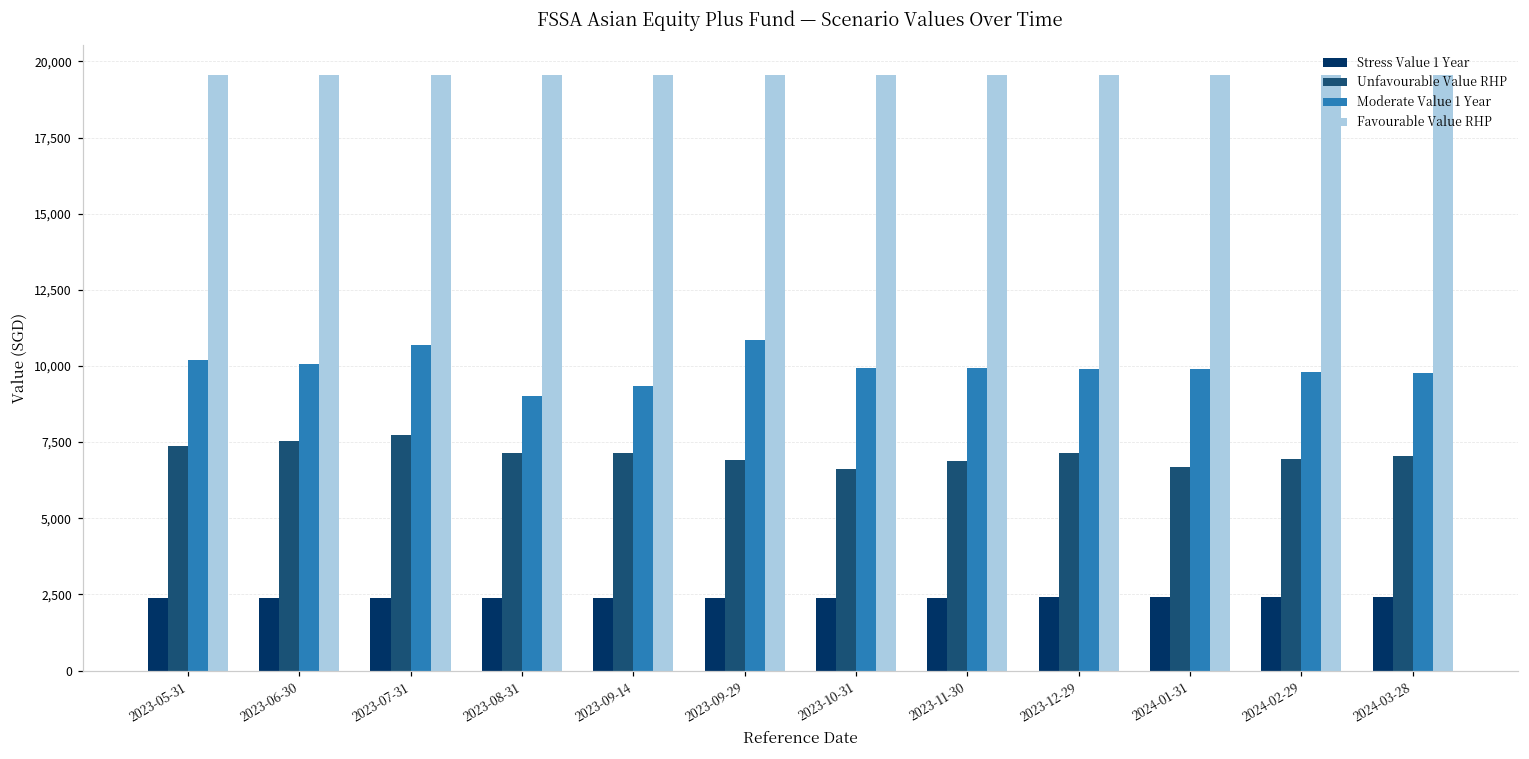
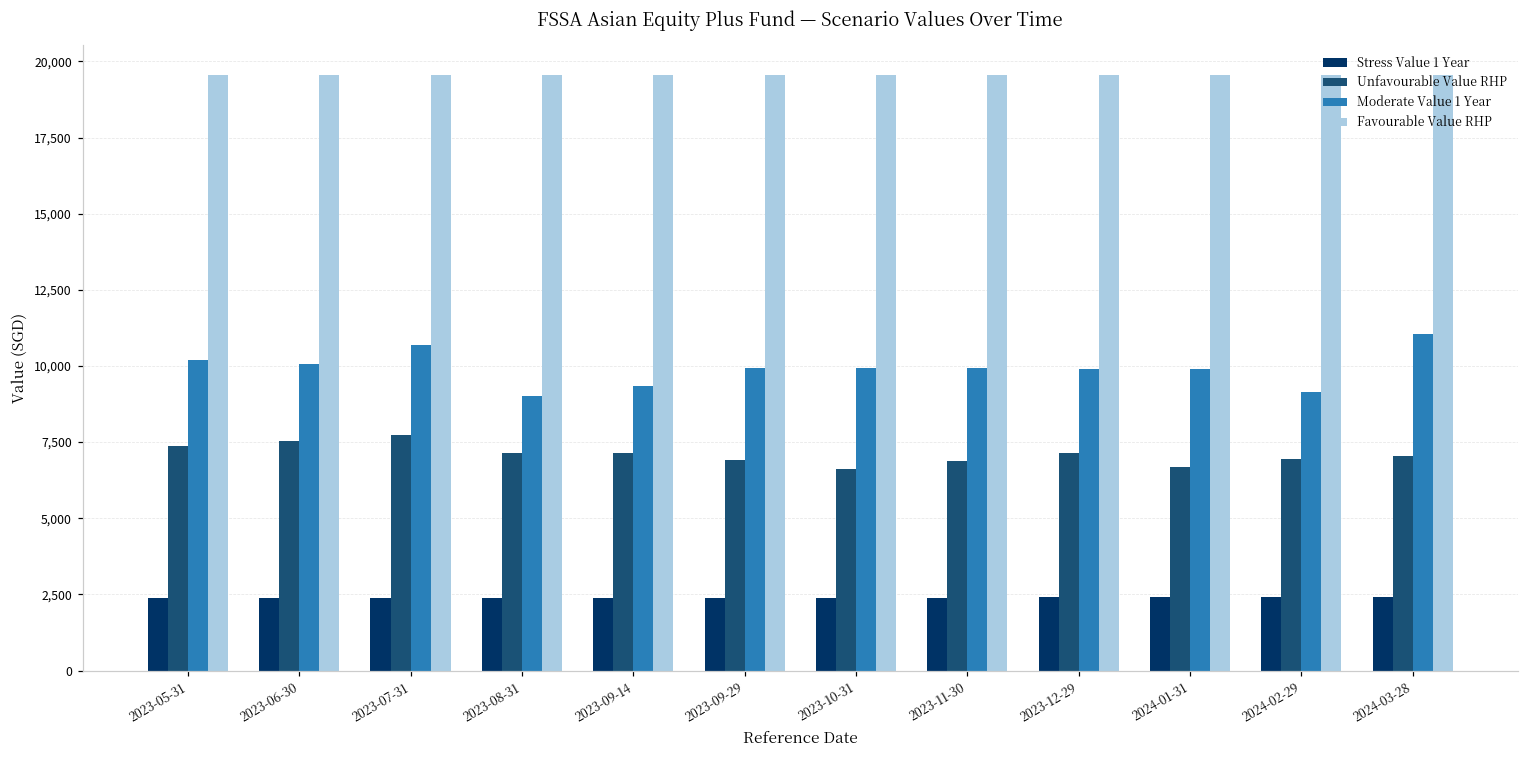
Moderate Value 1 Year, 2023-09-29: 10,900 -> 9,900
Moderate Value 1 Year, 2024-02-29: 9,800 -> 9,100
Moderate Value 1 Year, 2024-03-28: 9,800 -> 11,100
